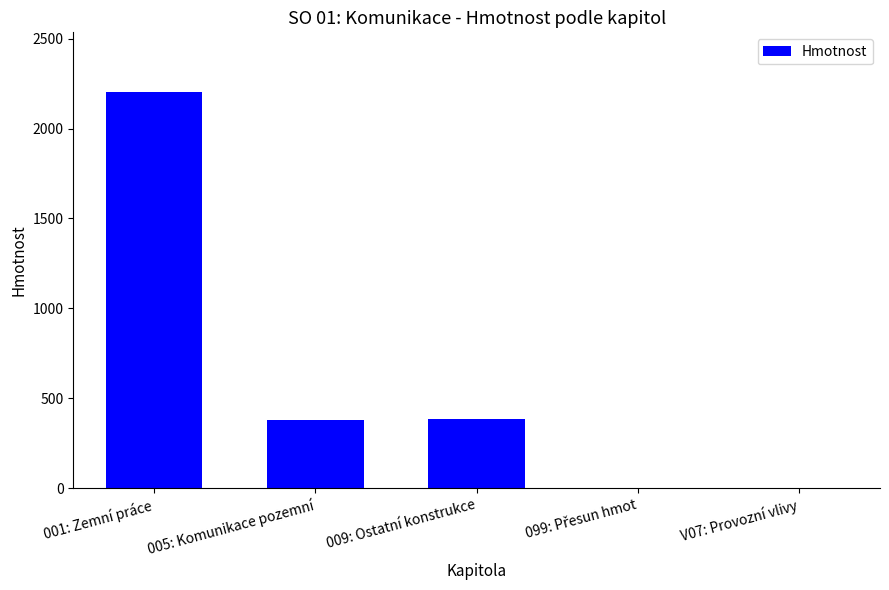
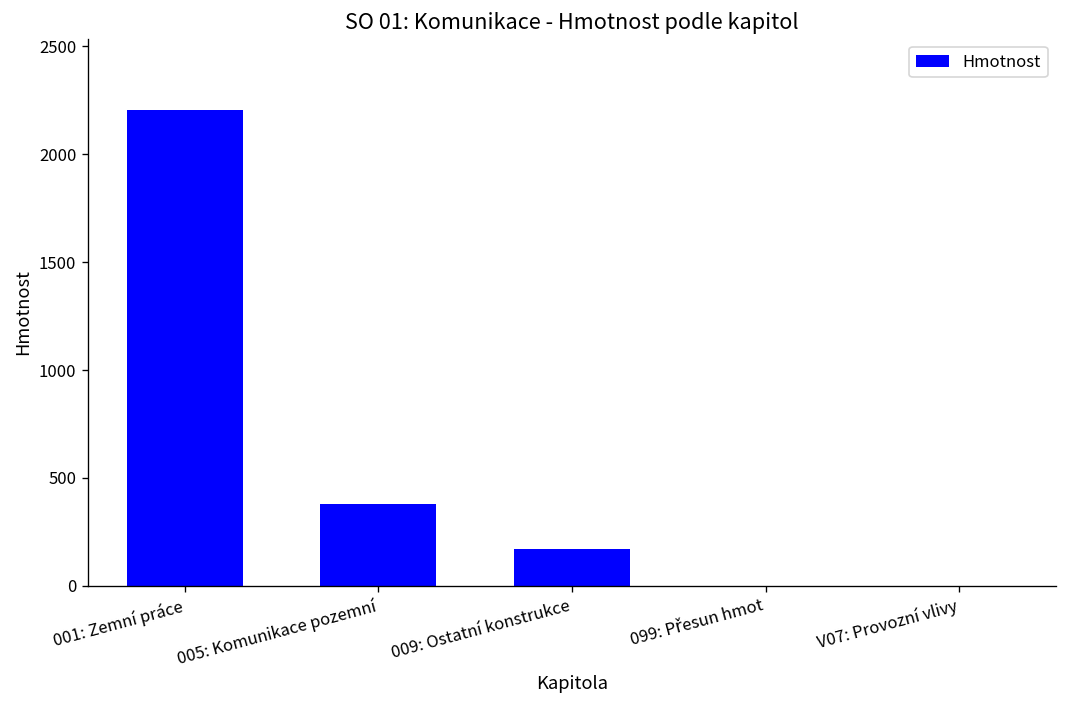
009: Ostatní konstrukce: 390 -> 170
